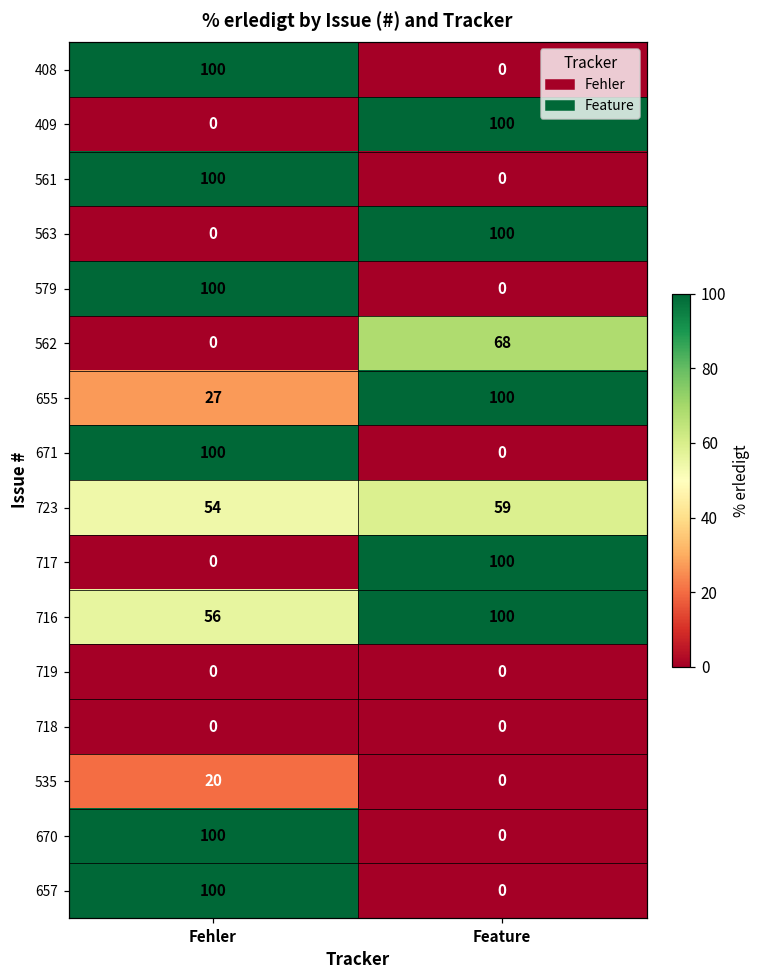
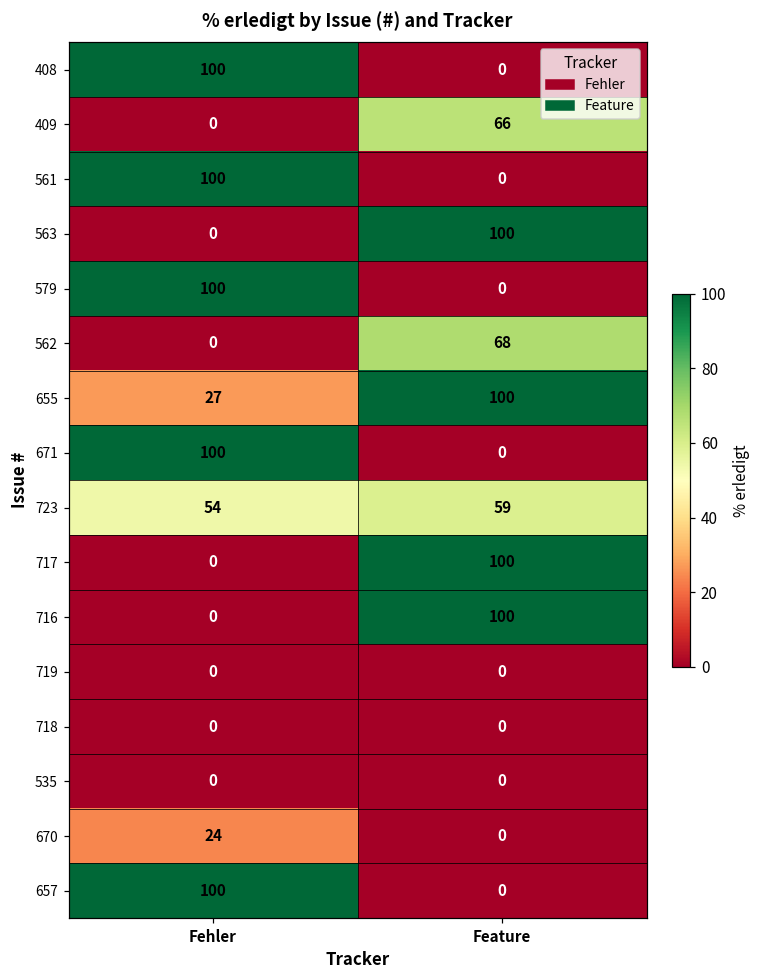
409, Feature: 100 -> 66
716, Fehler: 56 -> 0
535, Fehler: 20 -> 0
670, Fehler: 100 -> 24
